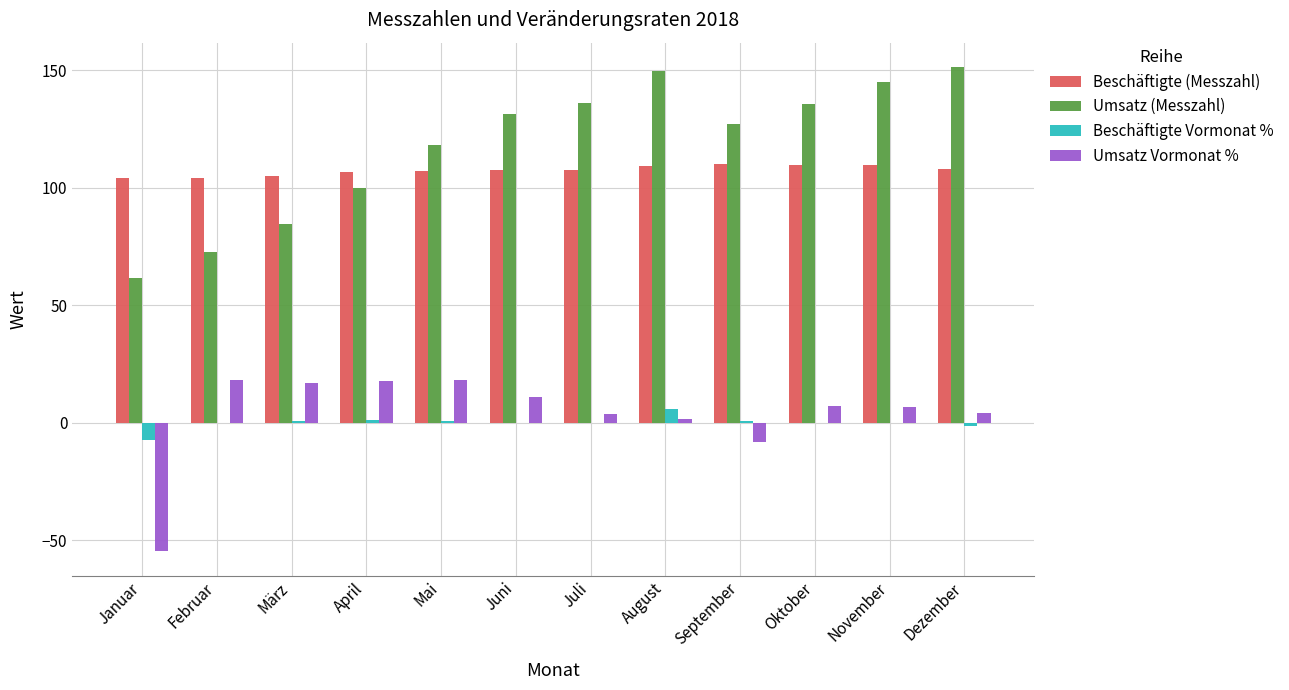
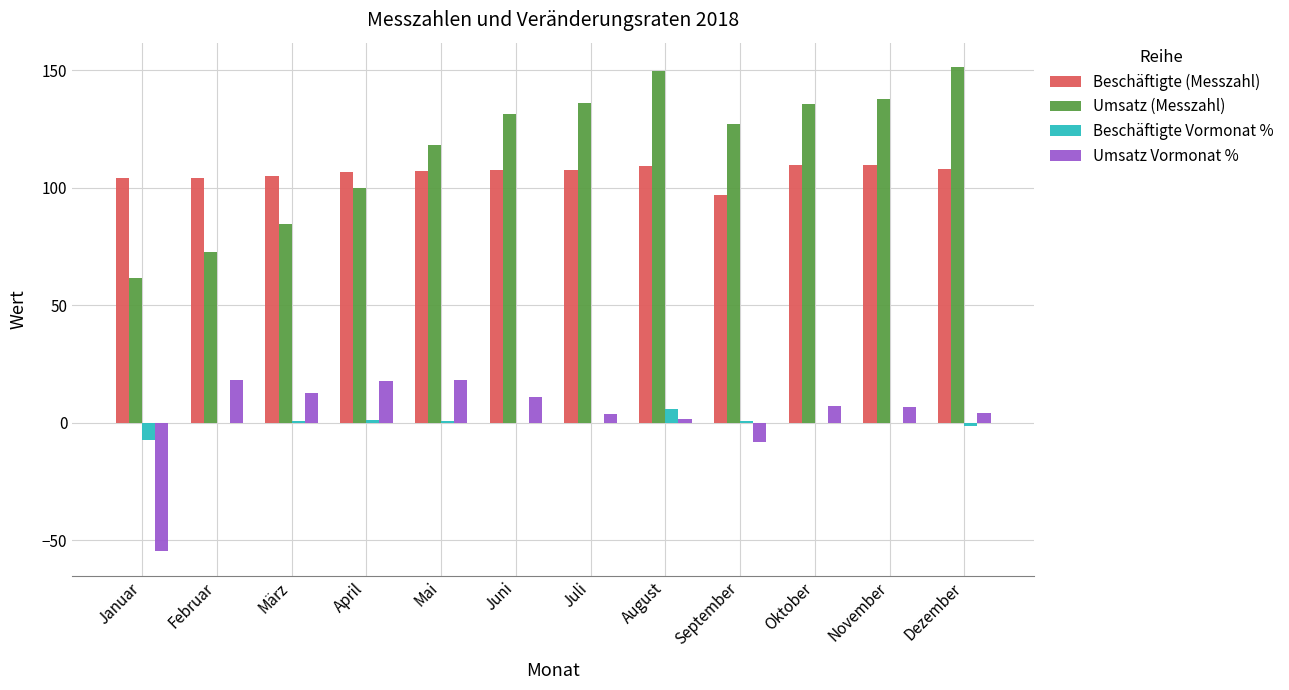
Umsatz Vormonat %, März: 17 -> 13
Beschäftigte (Messzahl), September: 110 -> 97
Umsatz (Messzahl), November: 145 -> 138
